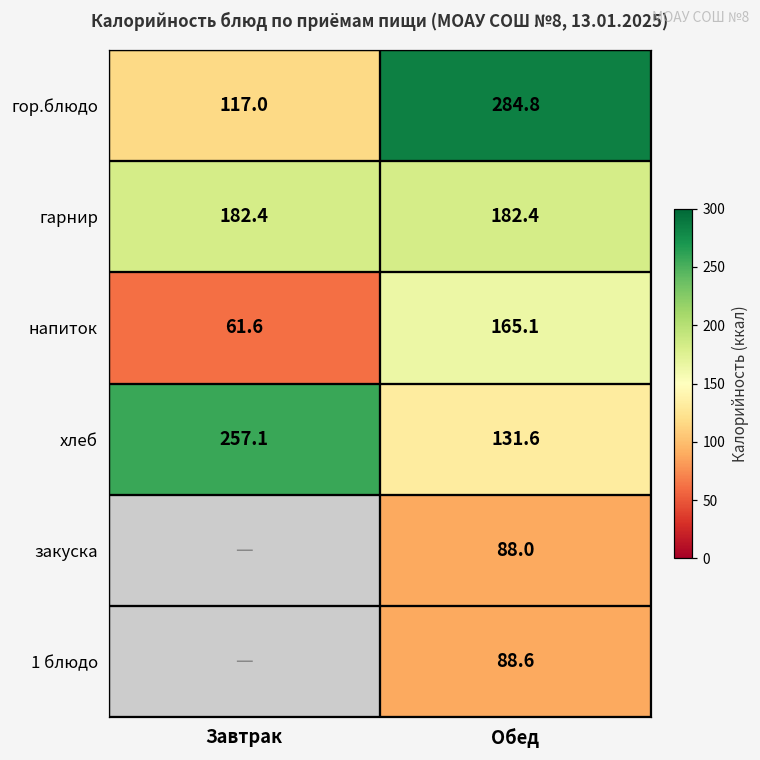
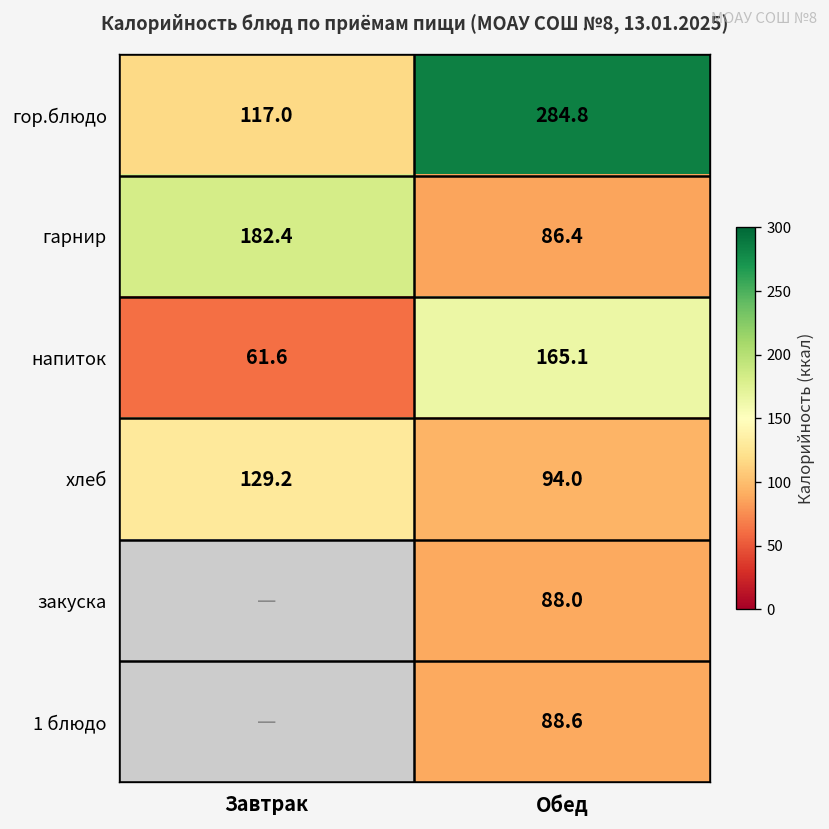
гарнир, Обед: 182.4 -> 86.4
хлеб, Завтрак: 257.1 -> 129.2
хлеб, Обед: 131.6 -> 94.0
